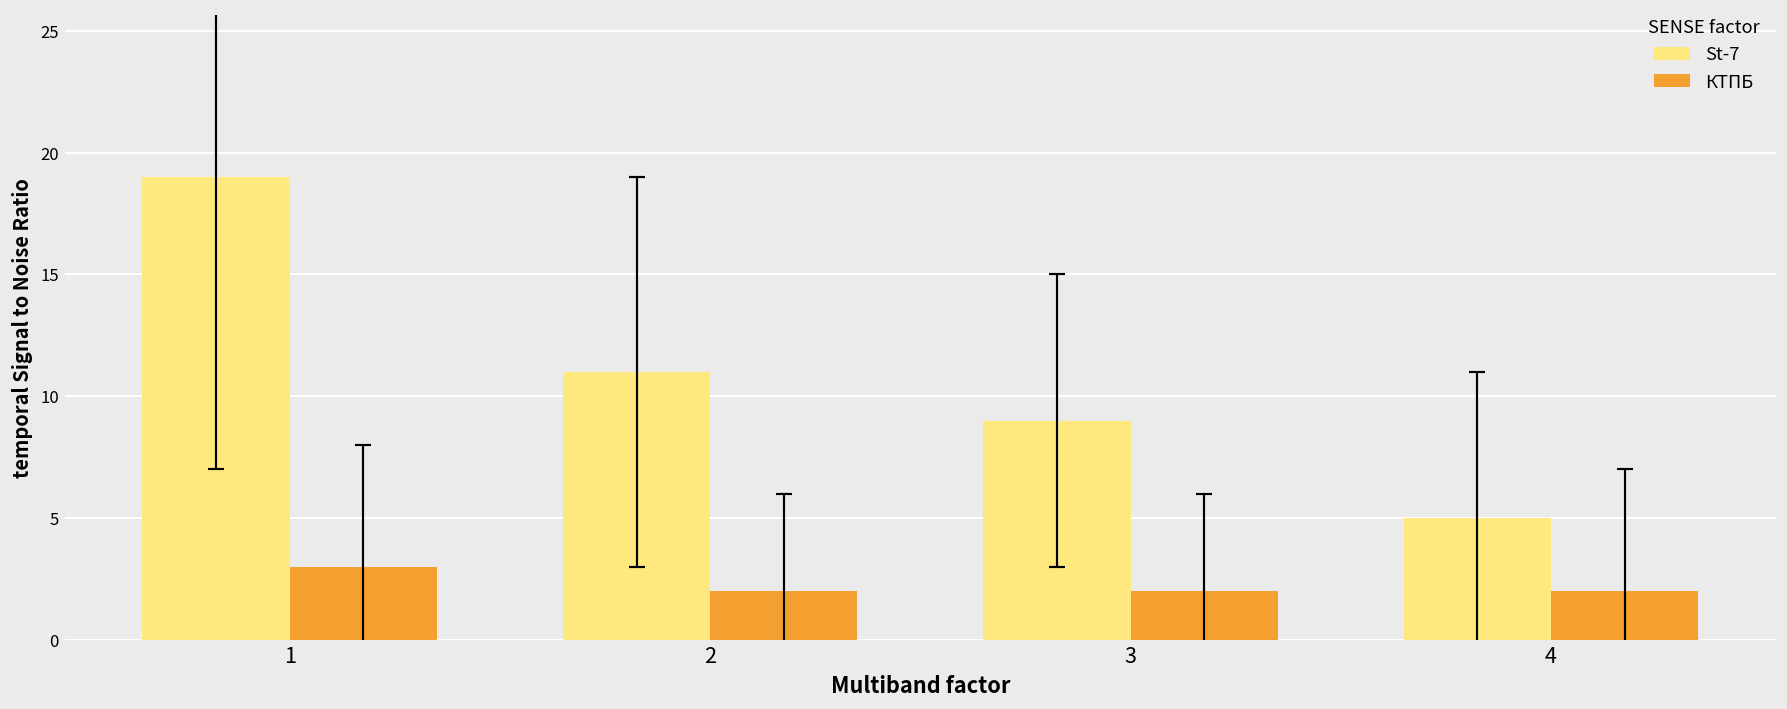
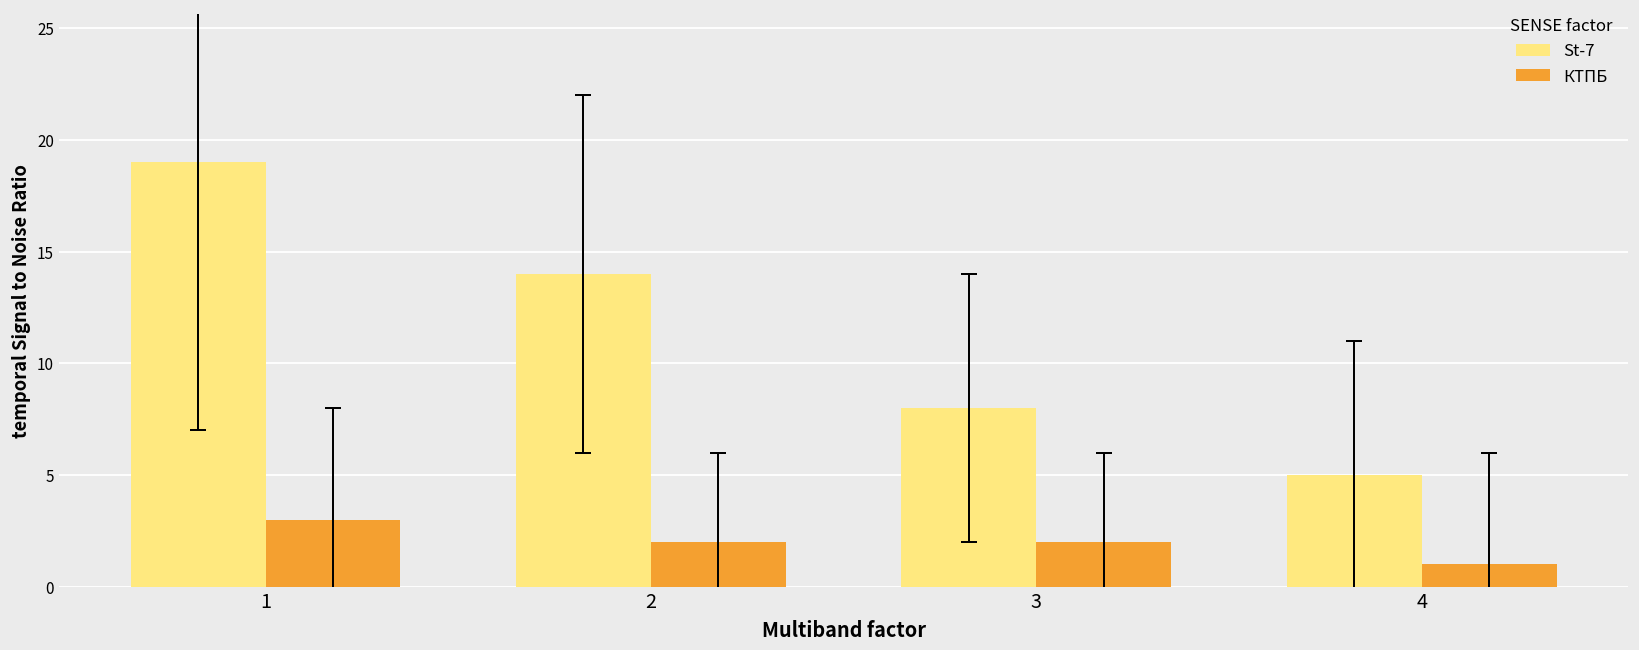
St-7, 2: 11 -> 14
St-7, 3: 9 -> 8
КТПБ, 4: 2 -> 1
